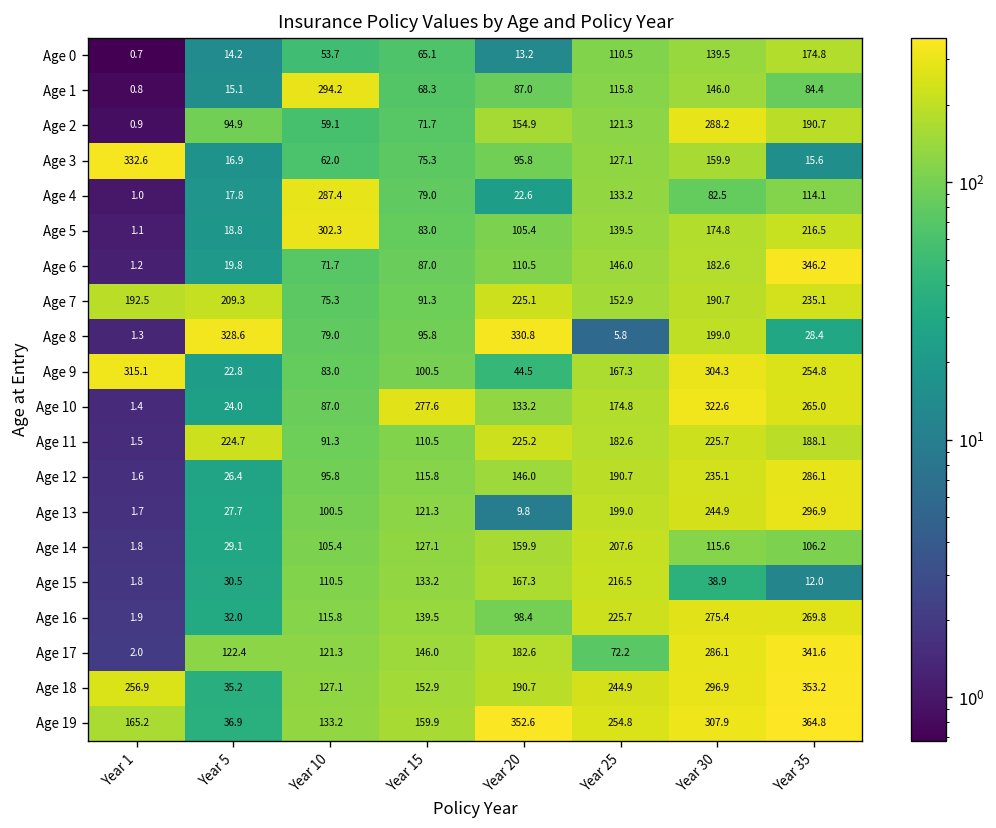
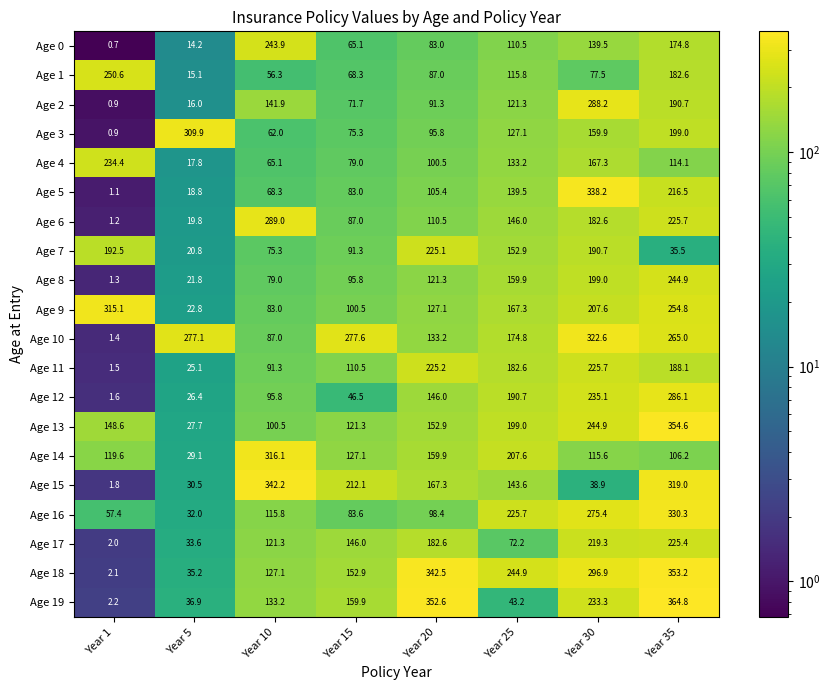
Age 0, Year 10: 53.7 -> 243.9
Age 0, Year 20: 13.2 -> 83.0
Age 1, Year 1: 0.8 -> 250.6
Age 1, Year 10: 294.2 -> 56.3
Age 1, Year 30: 146.0 -> 77.5
Age 1, Year 35: 84.4 -> 182.6
Age 2, Year 5: 94.9 -> 16.0
Age 2, Year 10: 59.1 -> 141.9
Age 2, Year 20: 154.9 -> 91.3
Age 3, Year 1: 332.6 -> 0.9
Age 3, Year 5: 16.9 -> 309.9
Age 3, Year 35: 15.6 -> 199.0
Age 4, Year 1: 1.0 -> 234.4
Age 4, Year 10: 287.4 -> 65.1
Age 4, Year 20: 22.6 -> 100.5
Age 4, Year 30: 82.5 -> 167.3
Age 5, Year 10: 302.3 -> 68.3
Age 5, Year 30: 174.8 -> 338.2
Age 6, Year 10: 71.7 -> 289.0
Age 6, Year 35: 346.2 -> 225.7
Age 7, Year 5: 209.3 -> 20.8
Age 7, Year 35: 235.1 -> 35.5
Age 8, Year 5: 328.6 -> 21.8
Age 8, Year 20: 330.8 -> 121.3
Age 8, Year 25: 5.8 -> 159.9
Age 8, Year 35: 28.4 -> 244.9
Age 9, Year 20: 44.5 -> 127.1
Age 9, Year 30: 304.3 -> 207.6
Age 10, Year 5: 24.0 -> 277.1
Age 11, Year 5: 224.7 -> 25.1
Age 12, Year 15: 115.8 -> 46.5
Age 13, Year 1: 1.7 -> 148.6
Age 13, Year 20: 9.8 -> 152.9
Age 13, Year 35: 296.9 -> 354.6
Age 14, Year 1: 1.8 -> 119.6
Age 14, Year 10: 105.4 -> 316.1
Age 15, Year 10: 110.5 -> 342.2
Age 15, Year 15: 133.2 -> 212.1
Age 15, Year 25: 216.5 -> 143.6
Age 15, Year 35: 12.0 -> 319.0
Age 16, Year 1: 1.9 -> 57.4
Age 16, Year 15: 139.5 -> 83.6
Age 16, Year 35: 269.8 -> 330.3
Age 17, Year 5: 122.4 -> 33.6
Age 17, Year 30: 286.1 -> 219.3
Age 17, Year 35: 341.6 -> 225.4
Age 18, Year 1: 256.9 -> 2.1
Age 18, Year 20: 190.7 -> 342.5
Age 19, Year 1: 165.2 -> 2.2
Age 19, Year 25: 254.8 -> 43.2
Age 19, Year 30: 307.9 -> 233.3
